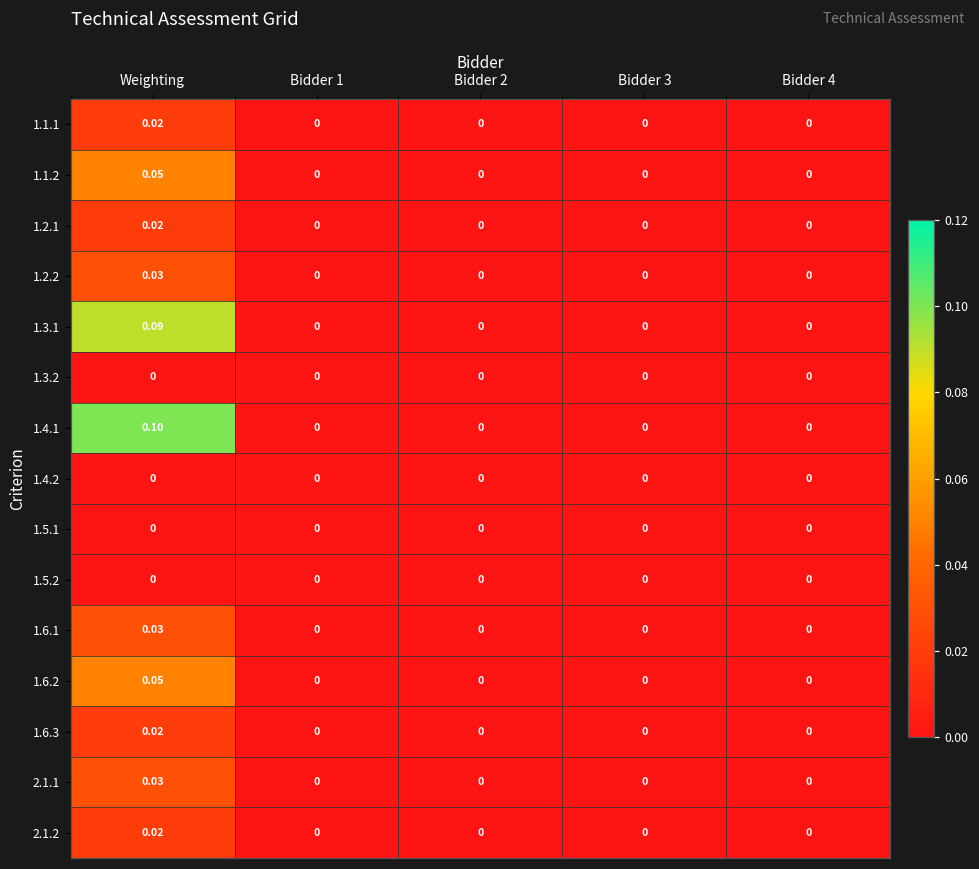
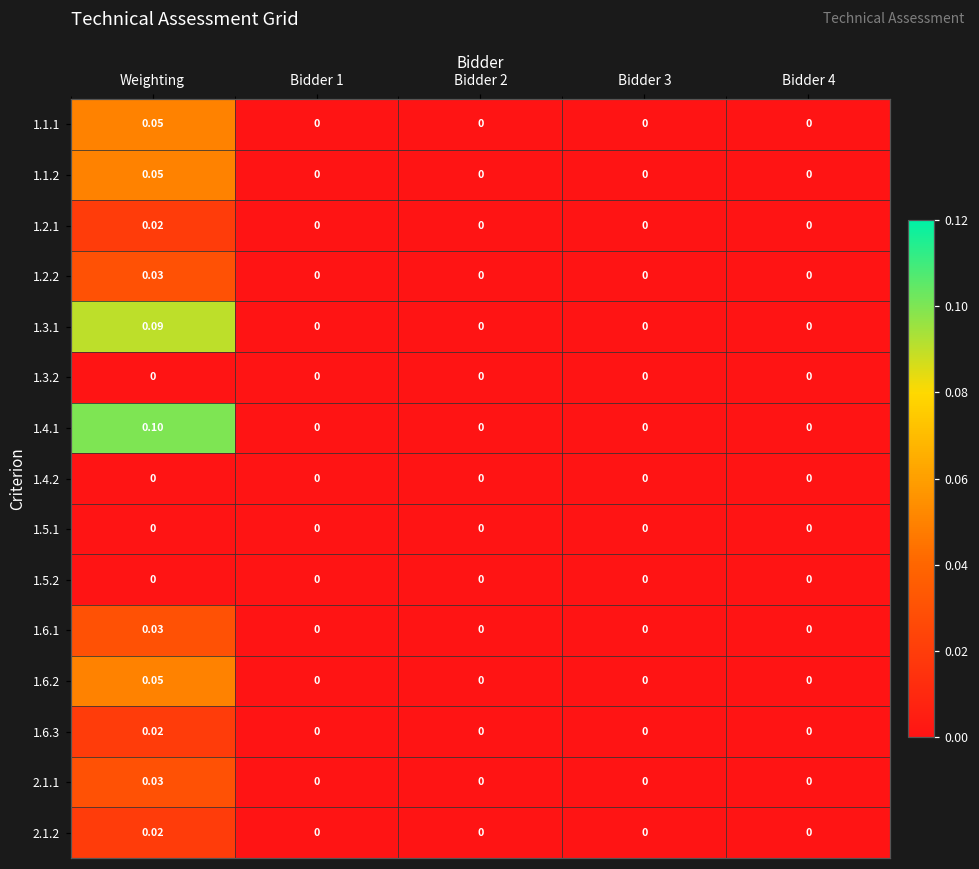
1.1.1, Weighting: 0.02 -> 0.05
